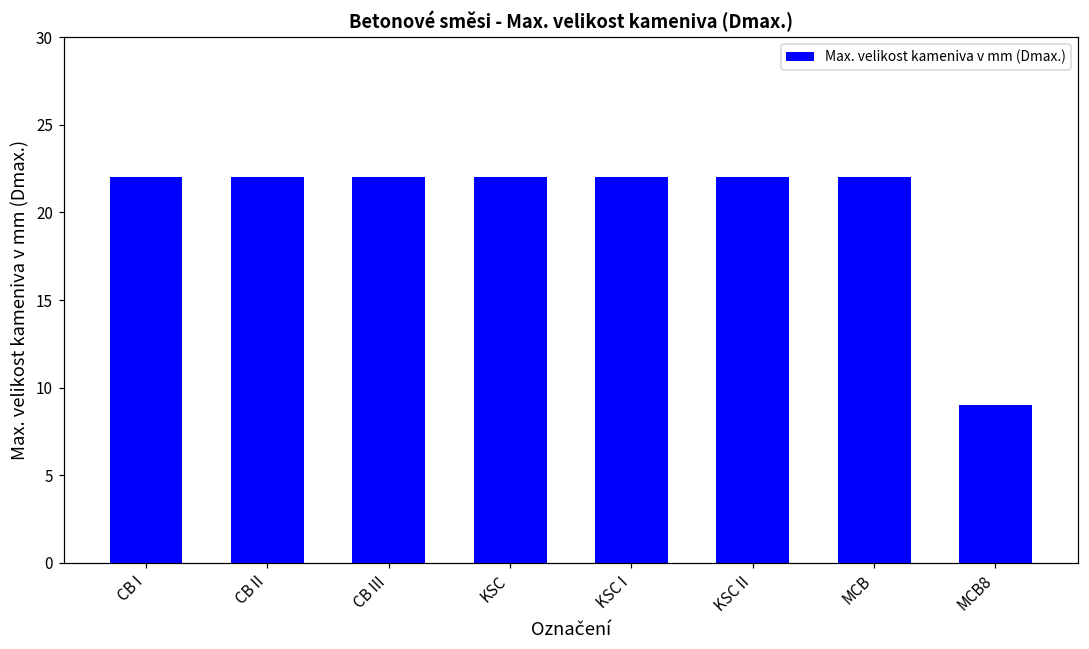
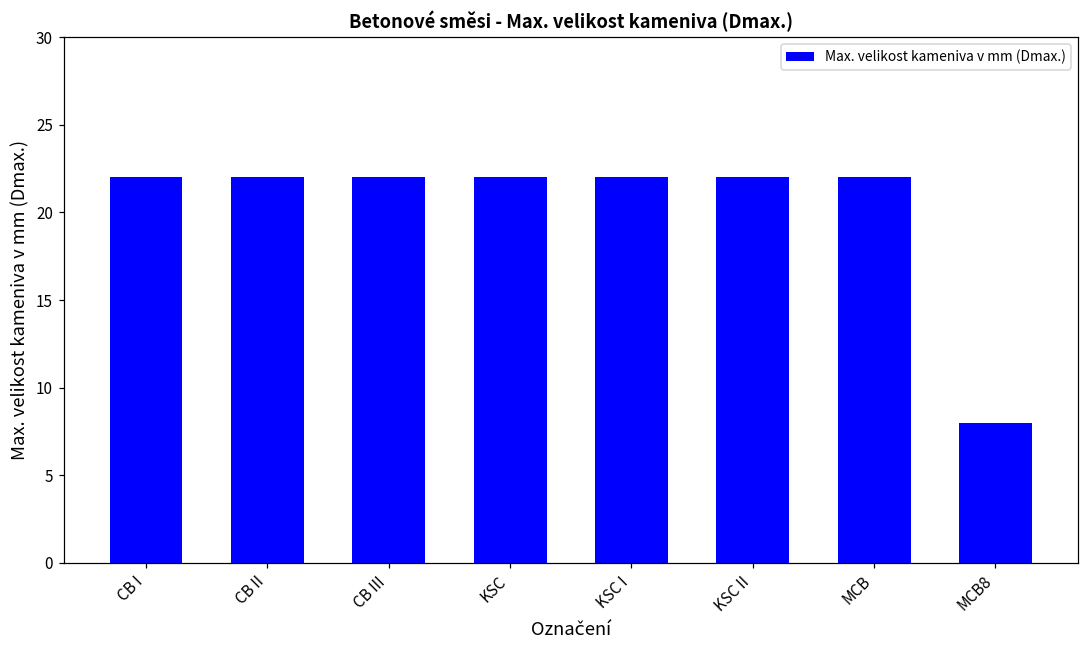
MCB8: 9 -> 8
